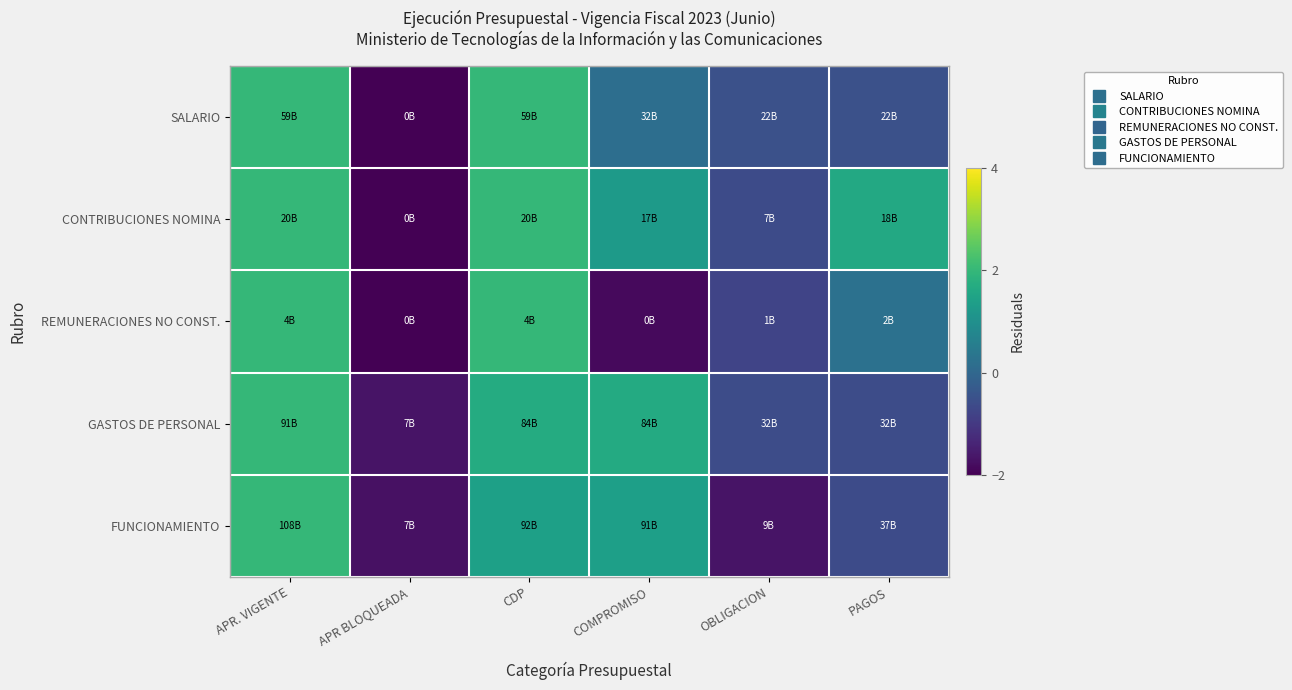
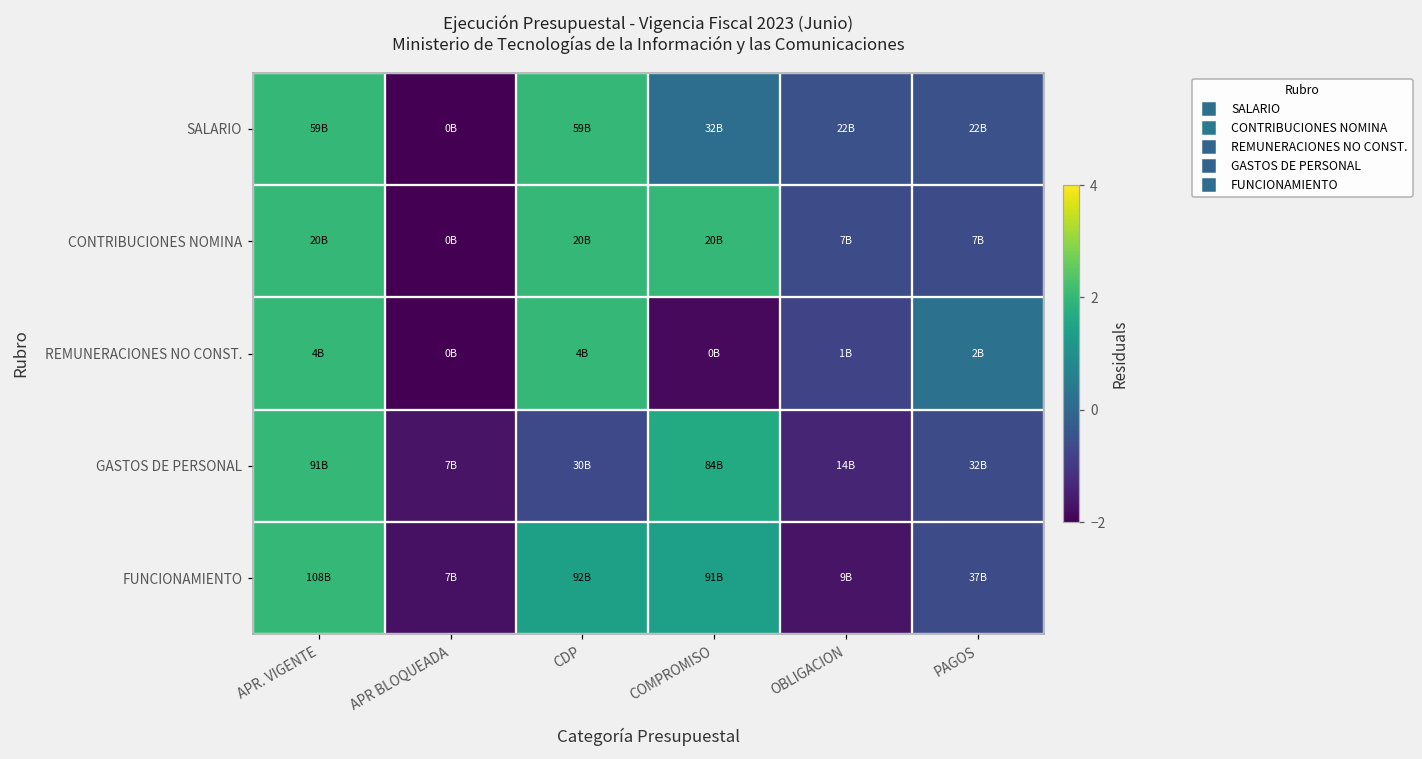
CONTRIBUCIONES NOMINA, COMPROMISO: 17B -> 20B
CONTRIBUCIONES NOMINA, PAGOS: 18B -> 7B
GASTOS DE PERSONAL, CDP: 84B -> 30B
GASTOS DE PERSONAL, OBLIGACION: 32B -> 14B
